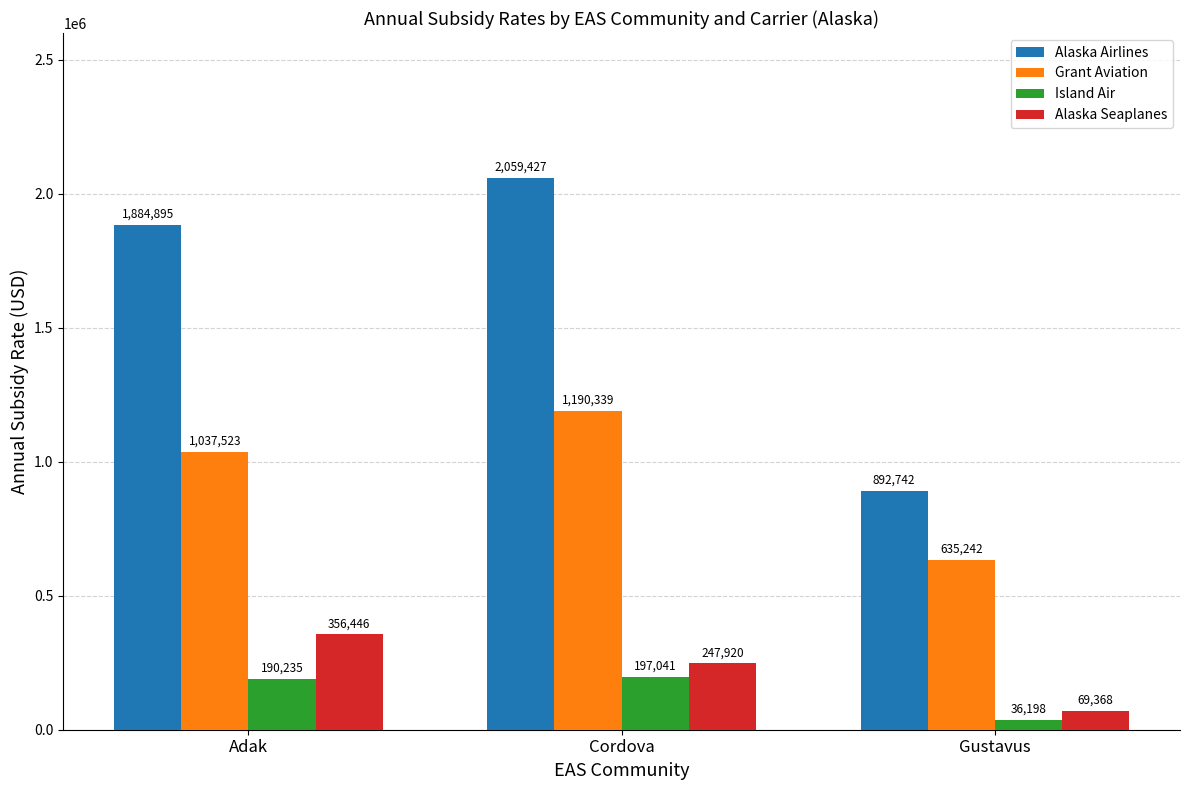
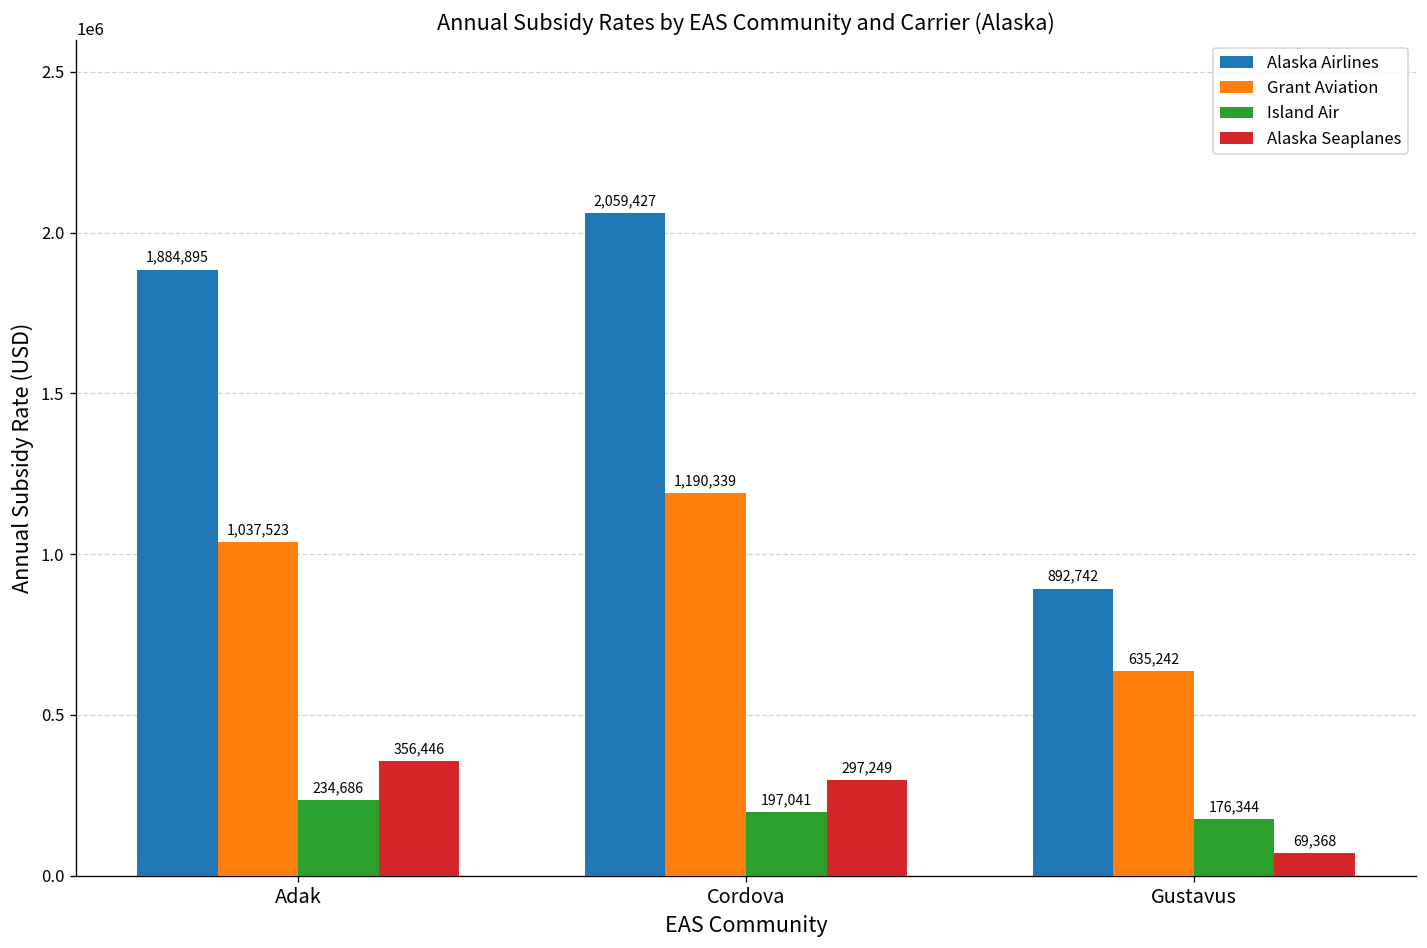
Island Air, Adak: 190,235 -> 234,686
Alaska Seaplanes, Cordova: 247,920 -> 297,249
Island Air, Gustavus: 36,198 -> 176,344
